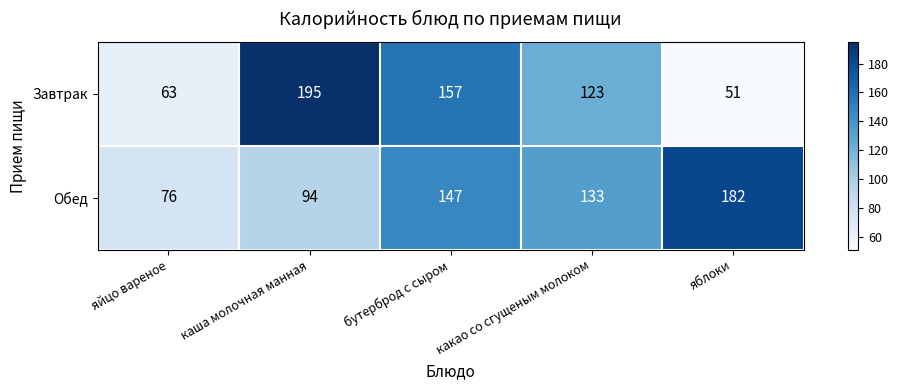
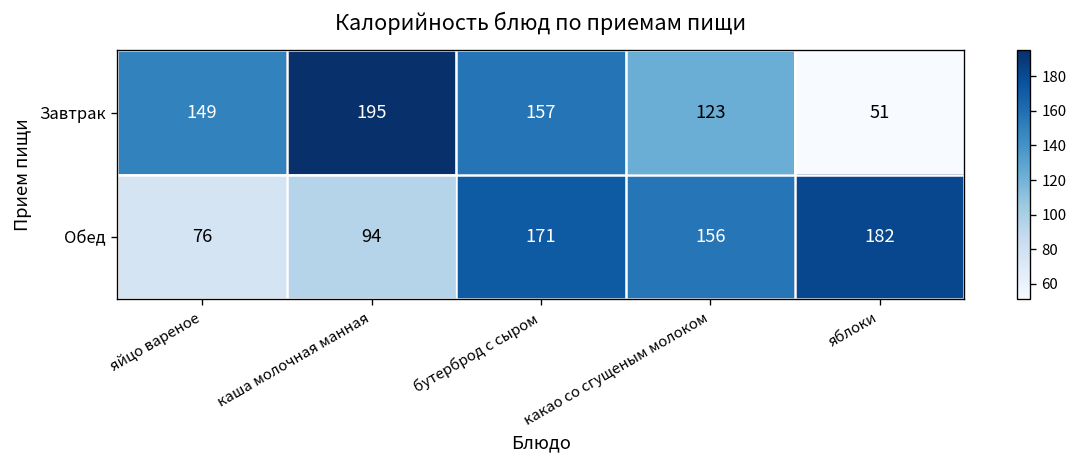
Завтрак, яйцо вареное: 63 -> 149
Обед, бутерброд с сыром: 147 -> 171
Обед, какао со сгущеным молоком: 133 -> 156
